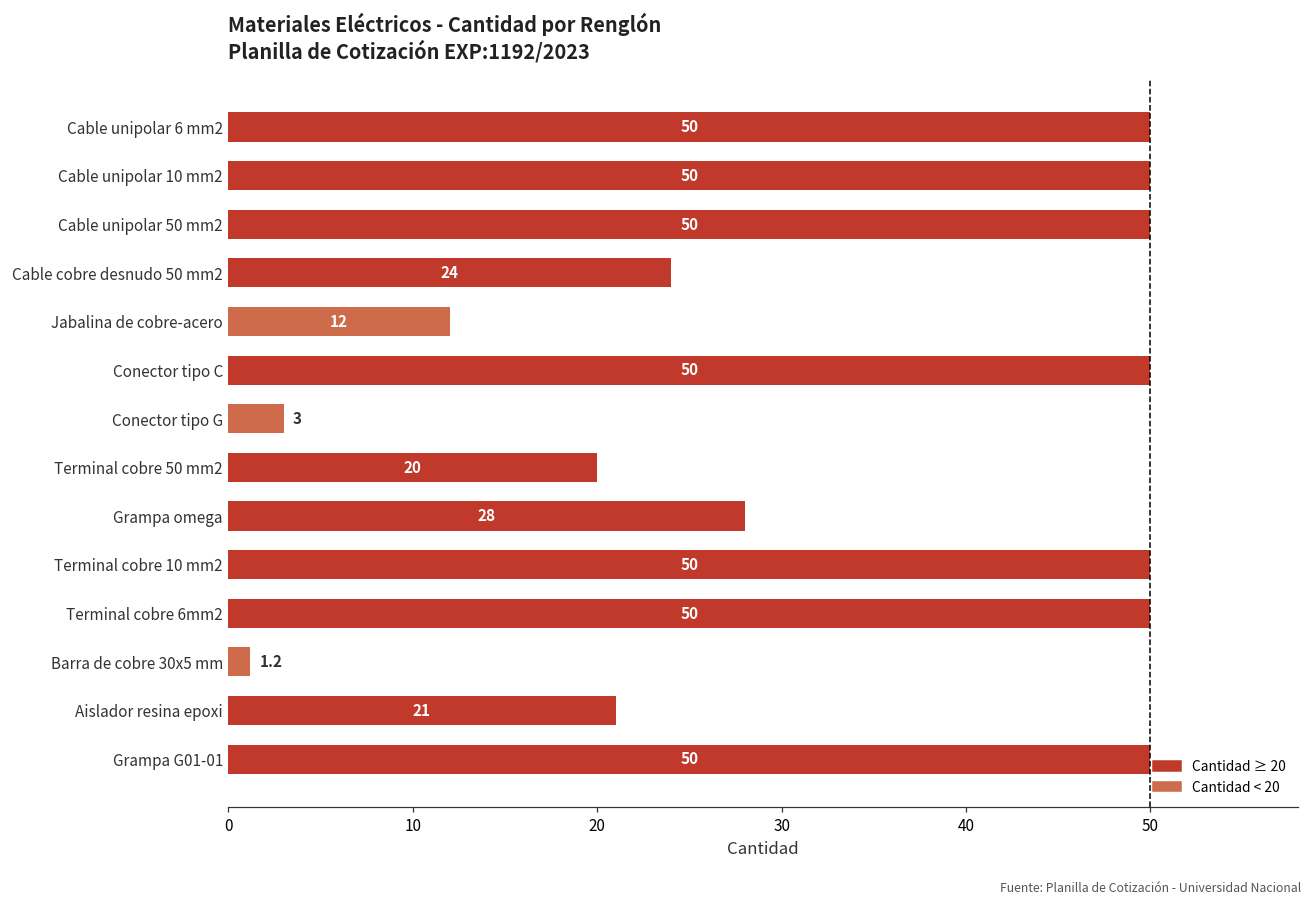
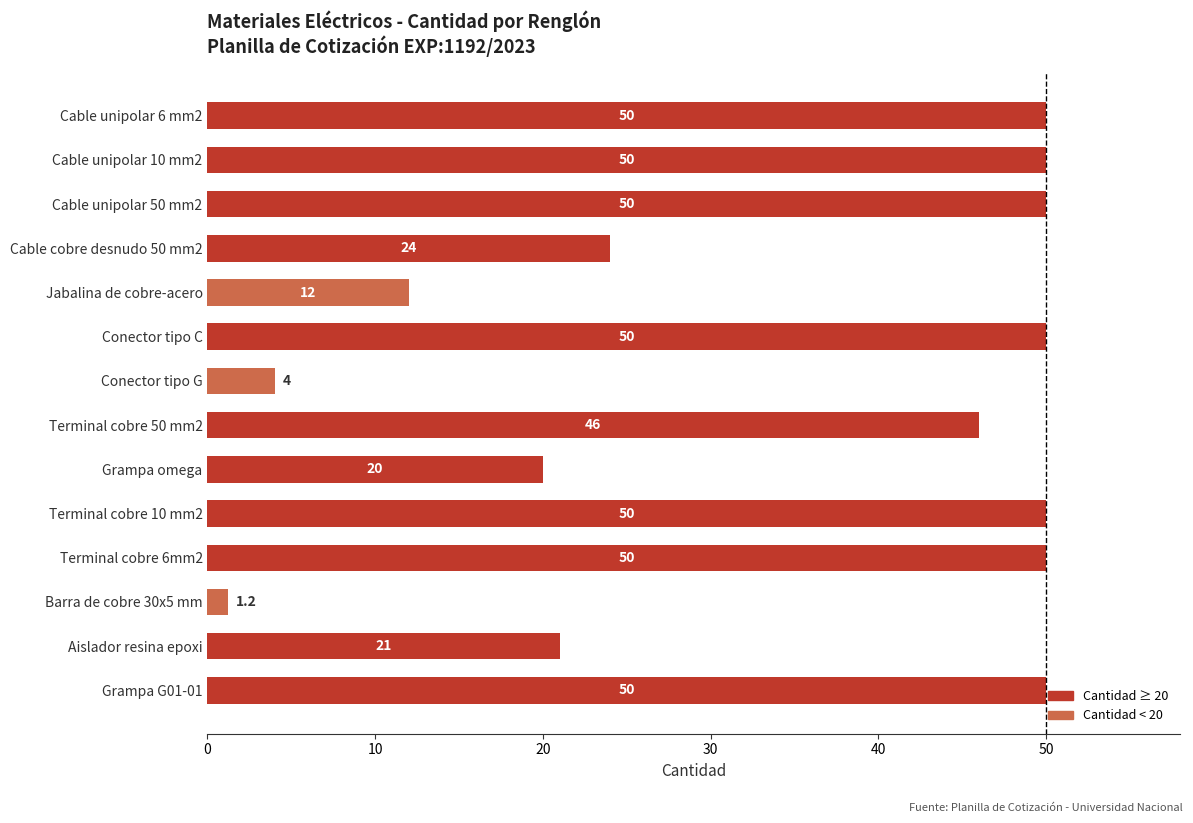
Conector tipo G: 3 -> 4
Terminal cobre 50 mm2: 20 -> 46
Grampa omega: 28 -> 20
